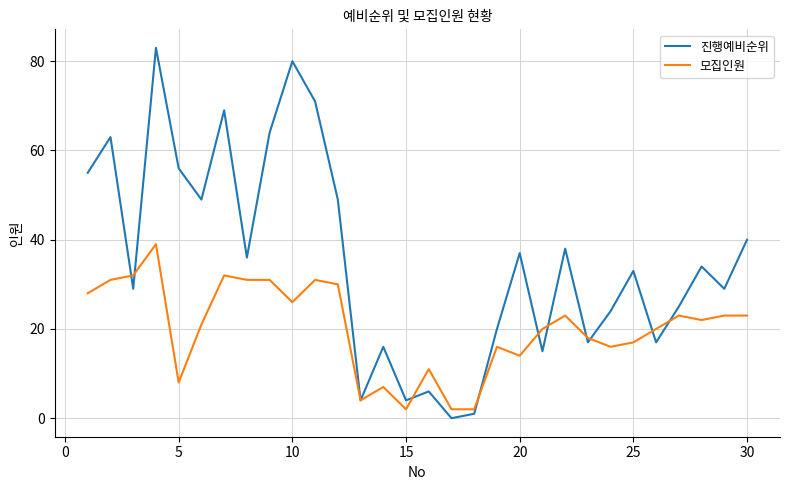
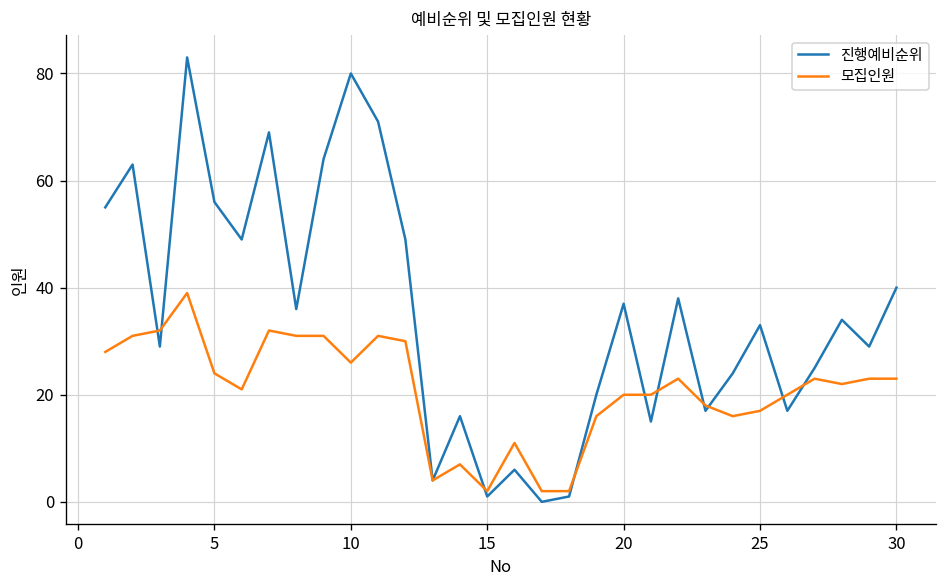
모집인원, 5: 8 -> 24
진행예비순위, 15: 4 -> 1
모집인원, 20: 14 -> 20
